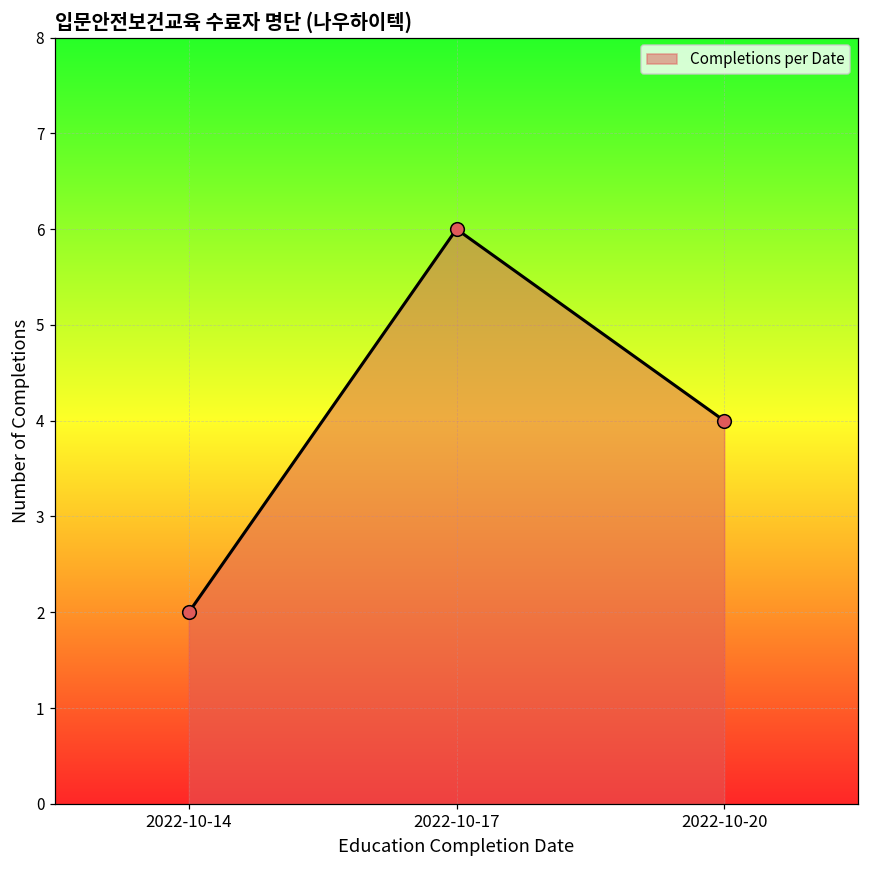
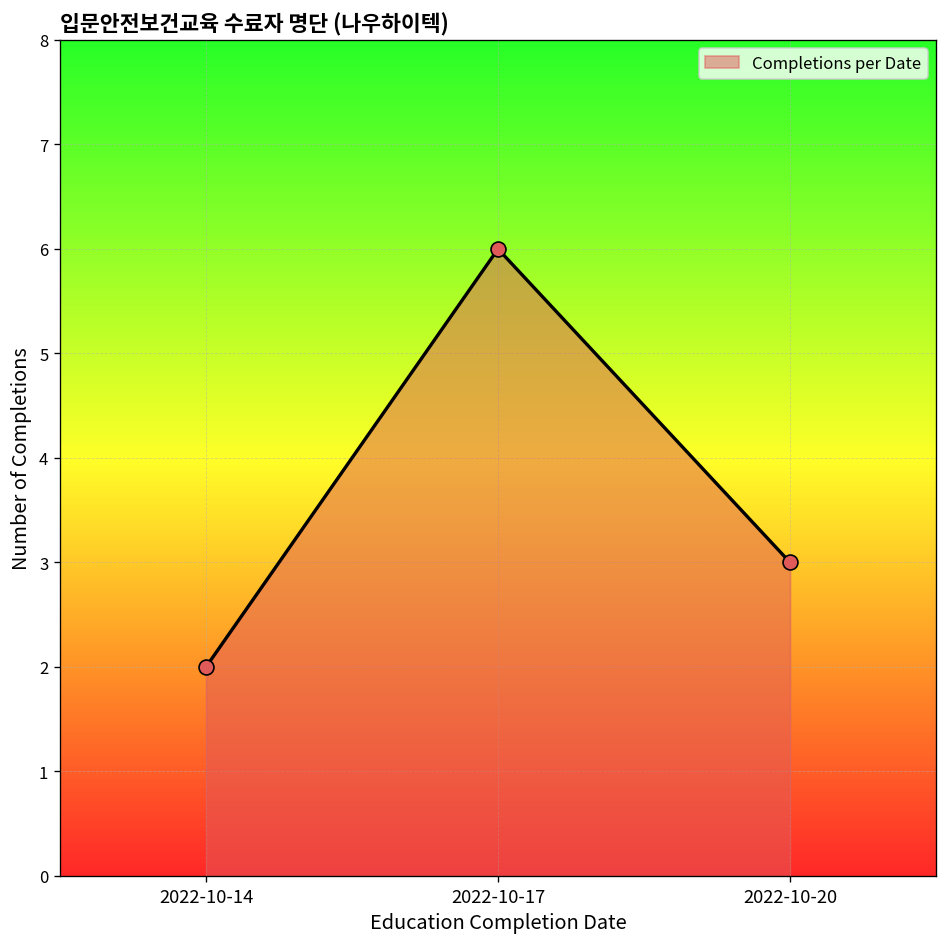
2022-10-20: 4 -> 3
